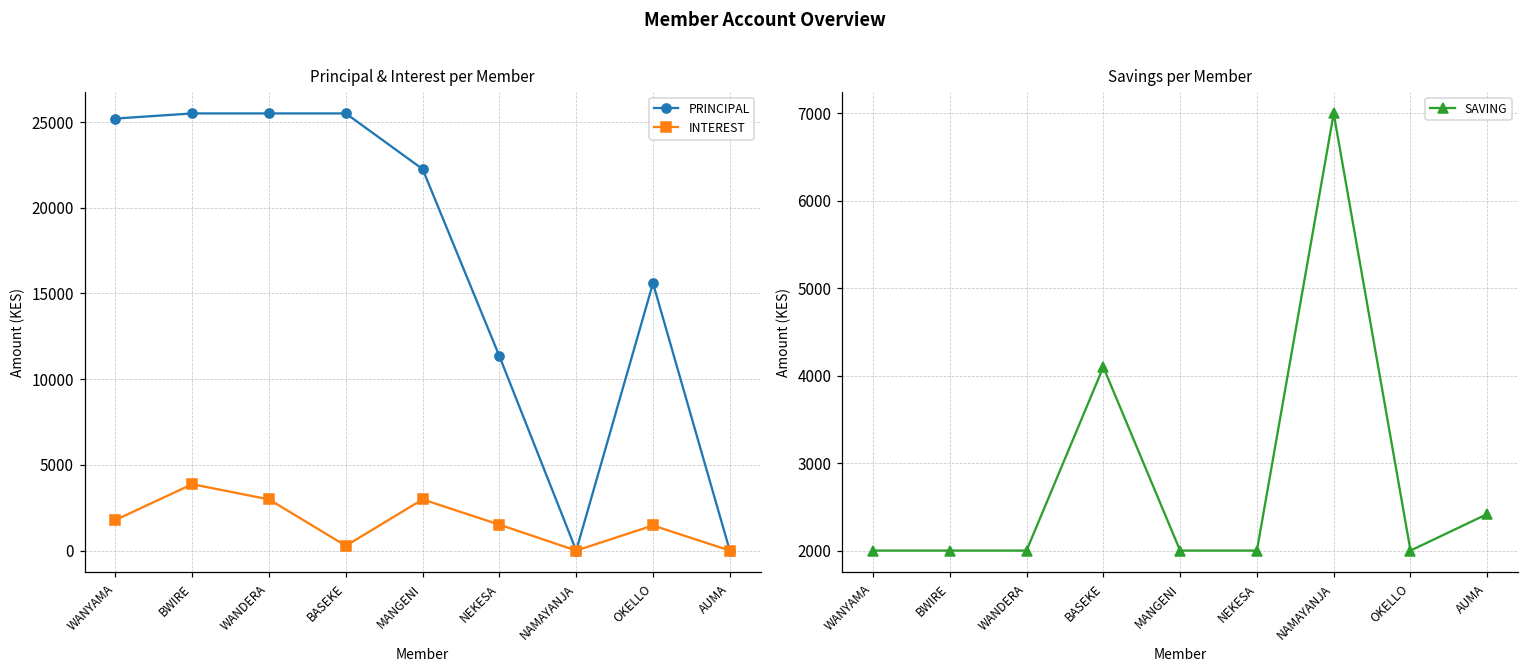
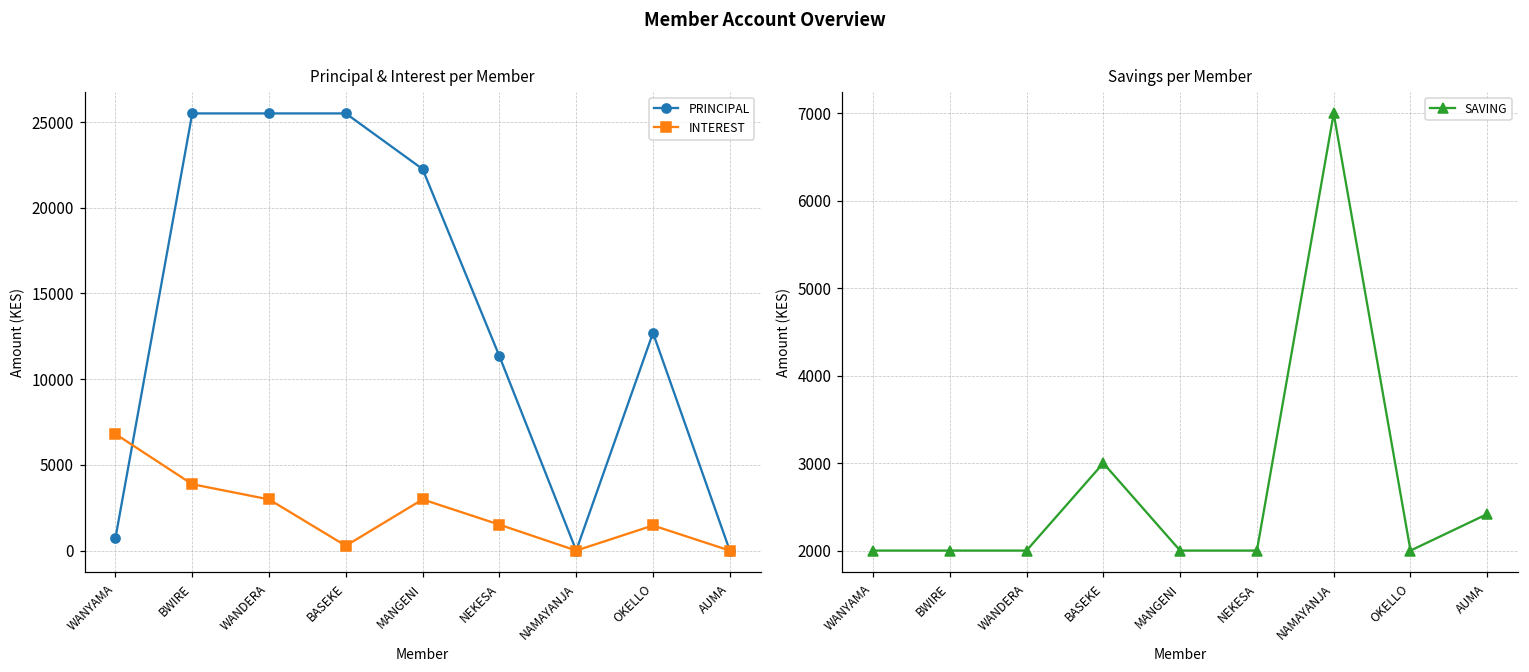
Principal & Interest per Member, PRINCIPAL, WANYAMA: 25200 -> 700
Principal & Interest per Member, INTEREST, WANYAMA: 1800 -> 6800
Principal & Interest per Member, PRINCIPAL, OKELLO: 15600 -> 12700
Savings per Member, BASEKE: 4100 -> 3000
